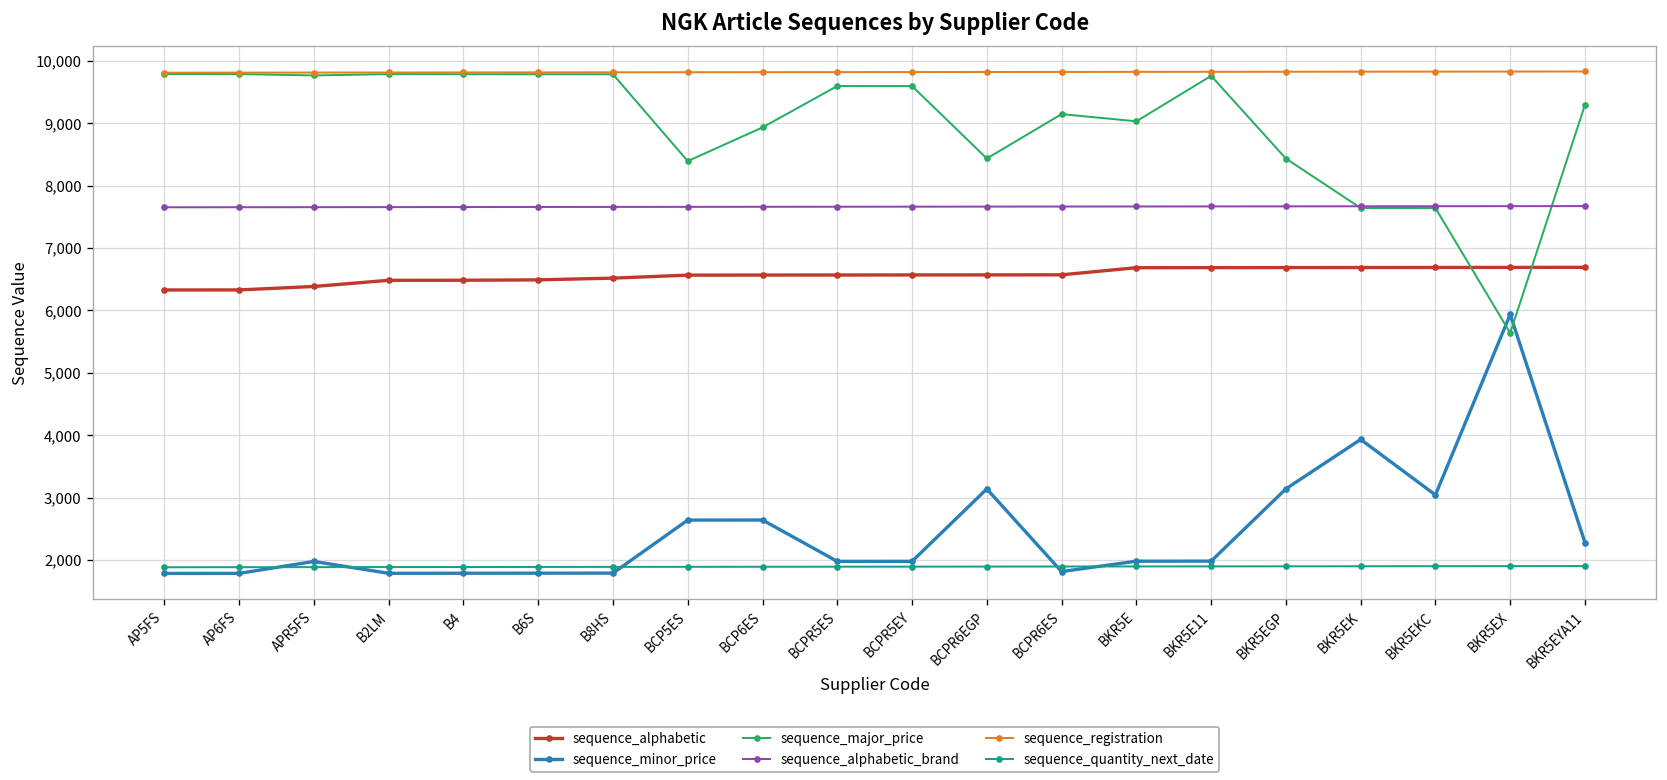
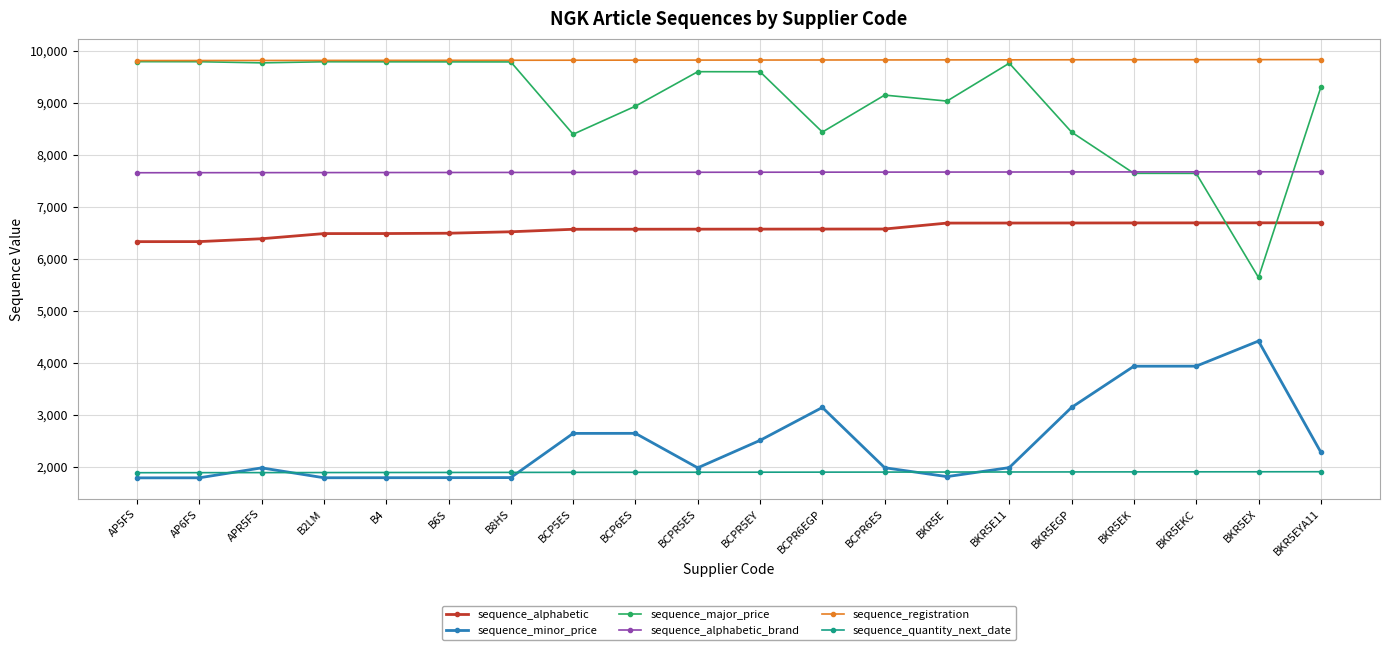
sequence_minor_price, BCPR5EY: 2,000 -> 2,500
sequence_minor_price, BCPR6ES: 1,800 -> 2,000
sequence_minor_price, BKR5E: 2,000 -> 1,800
sequence_minor_price, BKR5EKC: 3,000 -> 3,900
sequence_minor_price, BKR5EX: 5,900 -> 4,400
